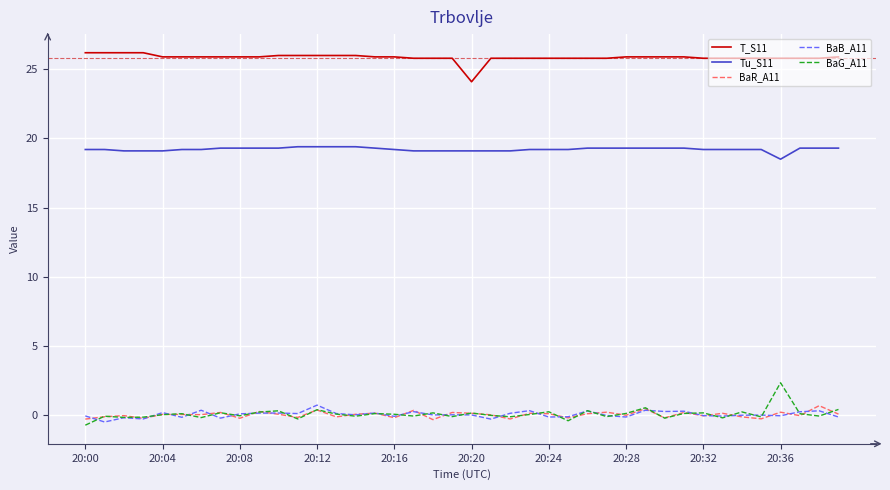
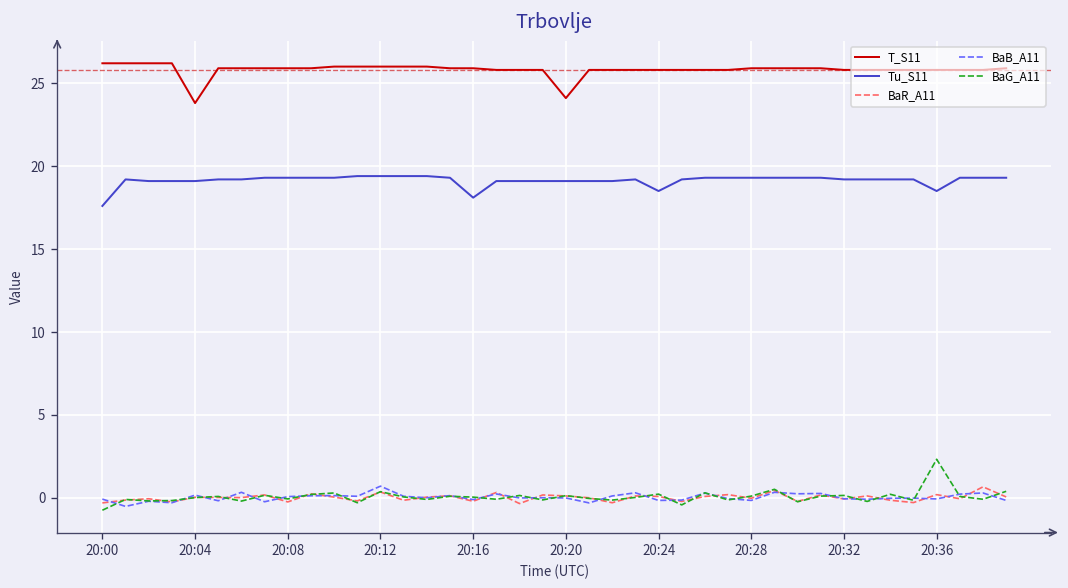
Tu_S11, 20:00: 19.2 -> 17.6
T_S11, 20:04: 25.9 -> 23.8
Tu_S11, 20:16: 19.2 -> 18.1
Tu_S11, 20:24: 19.2 -> 18.5
